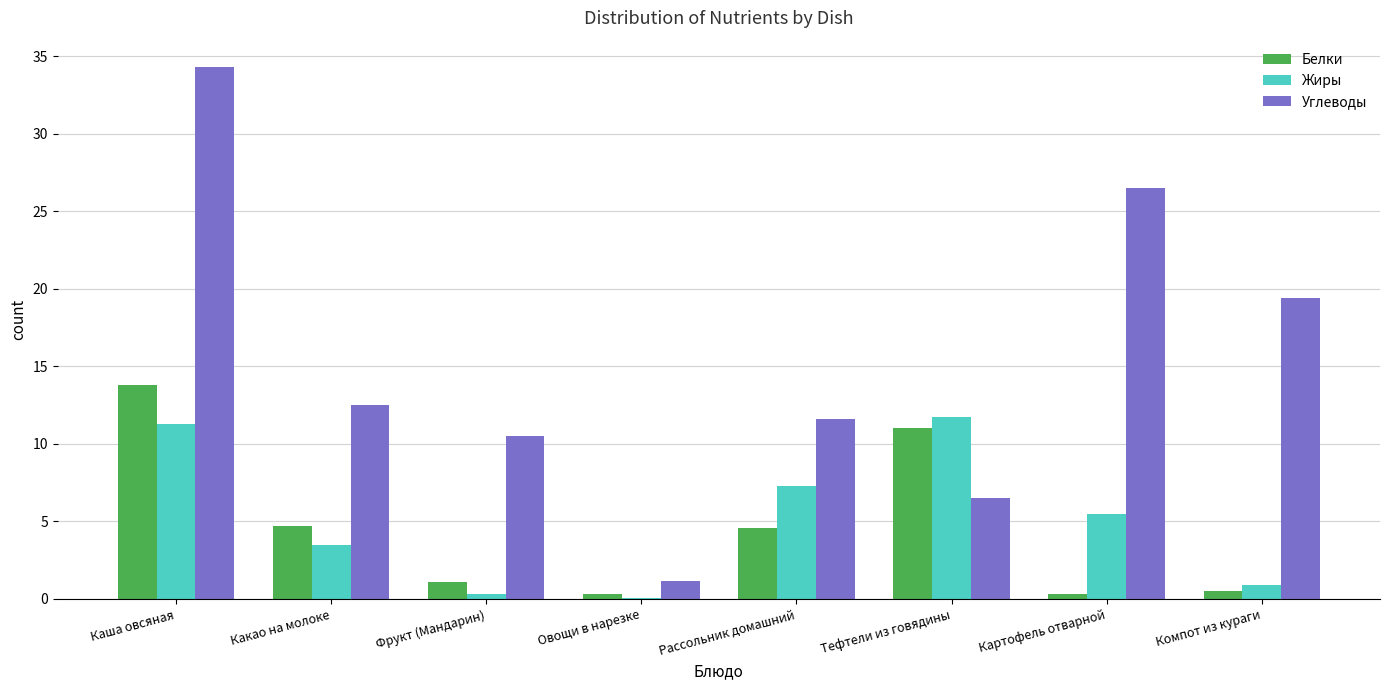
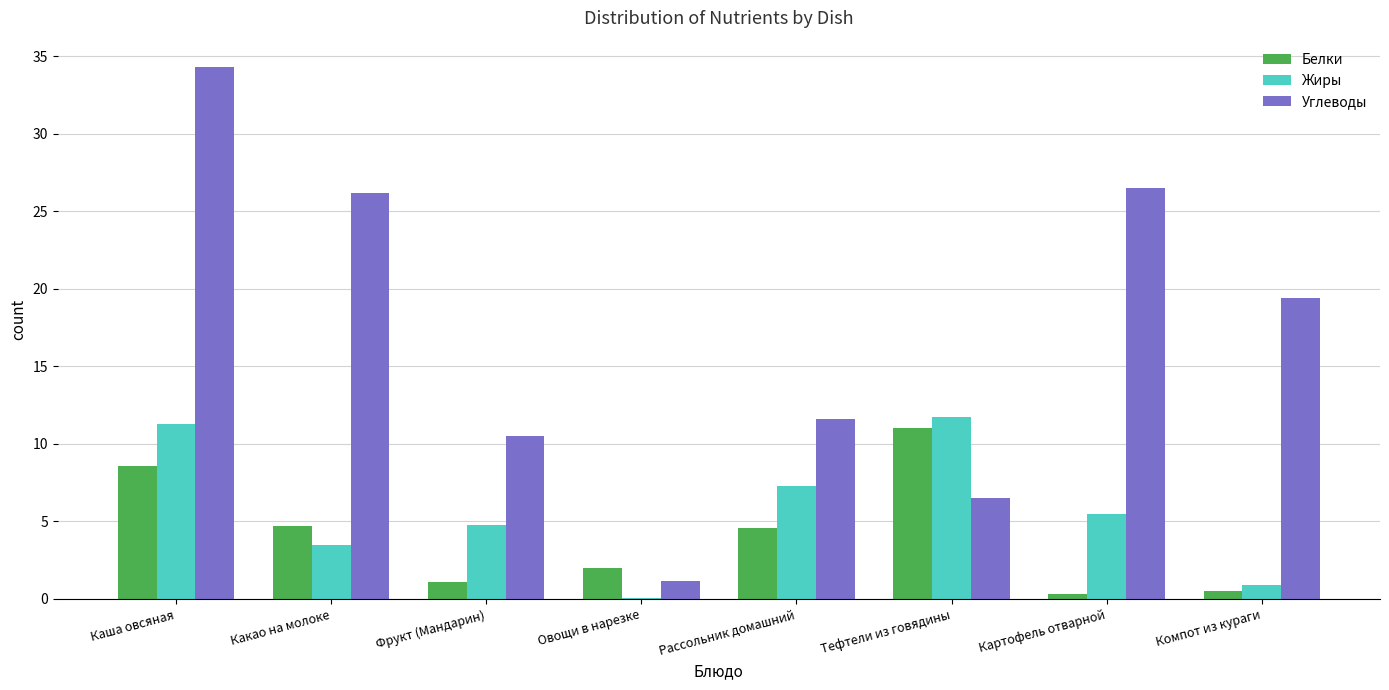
Белки, Каша овсяная: 13.8 -> 8.6
Углеводы, Какао на молоке: 12.5 -> 26.2
Жиры, Фрукт (Мандарин): 0.3 -> 4.8
Белки, Овощи в нарезке: 0.4 -> 2.0
